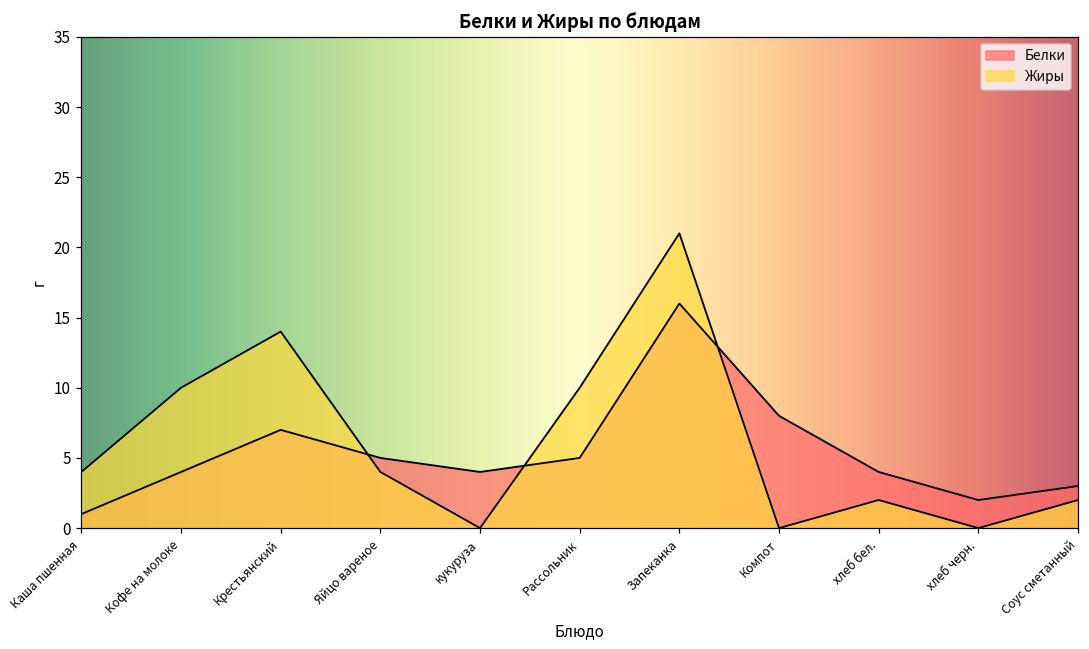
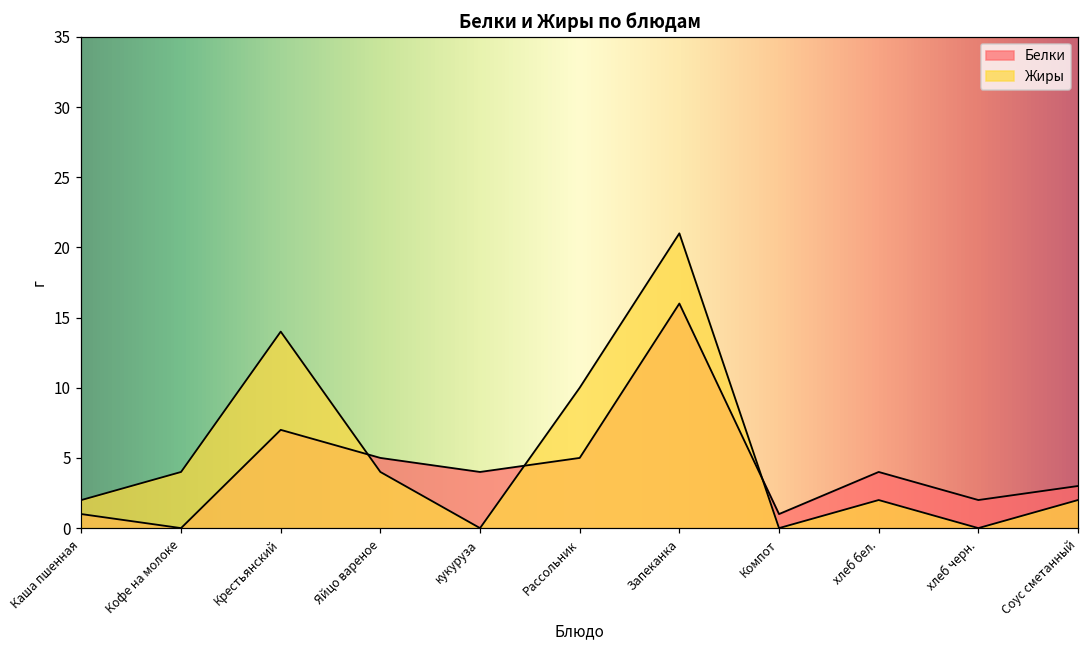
Жиры, Каша пшенная: 4 -> 2
Белки, Кофе на молоке: 4 -> 0
Жиры, Кофе на молоке: 10 -> 4
Белки, Компот: 8 -> 1
